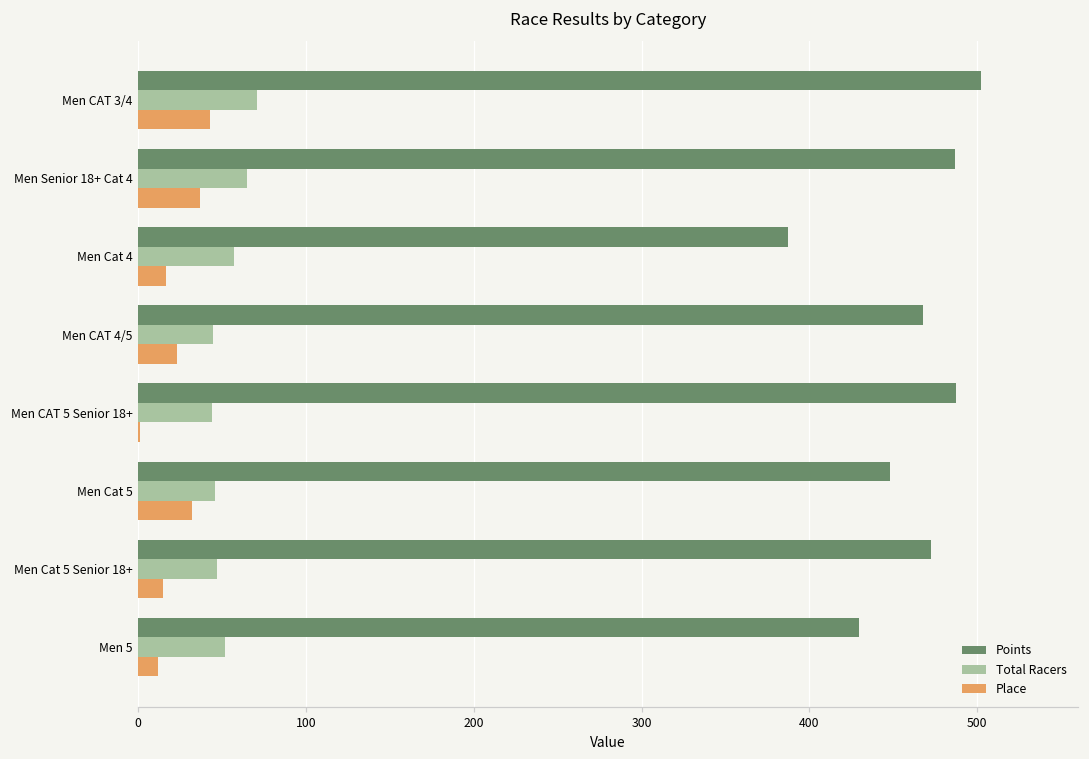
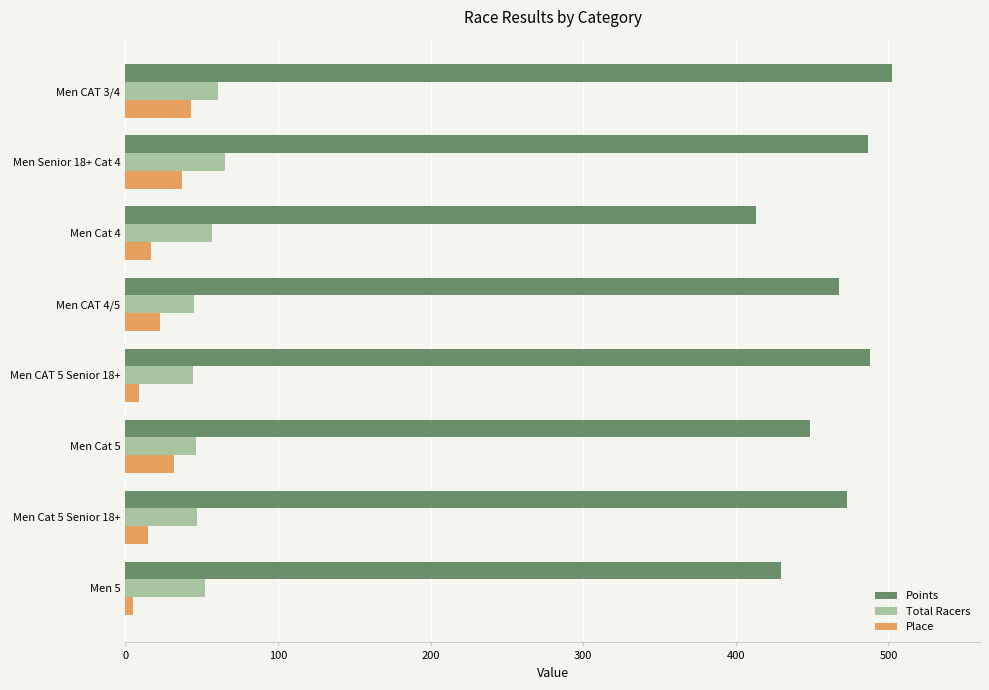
Total Racers, Men CAT 3/4: 71 -> 61
Points, Men Cat 4: 387 -> 414
Place, Men CAT 5 Senior 18+: 1 -> 9
Place, Men 5: 12 -> 5
